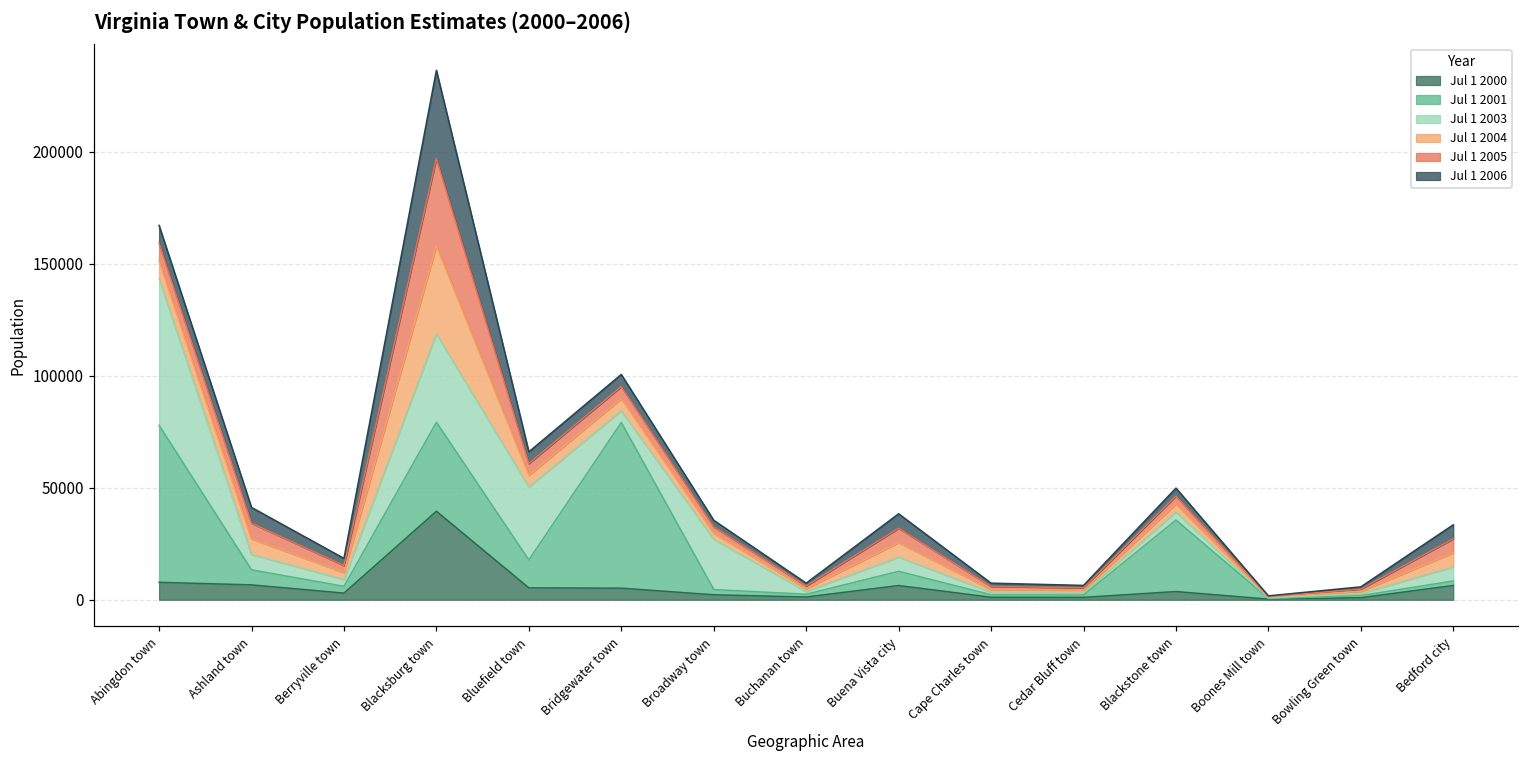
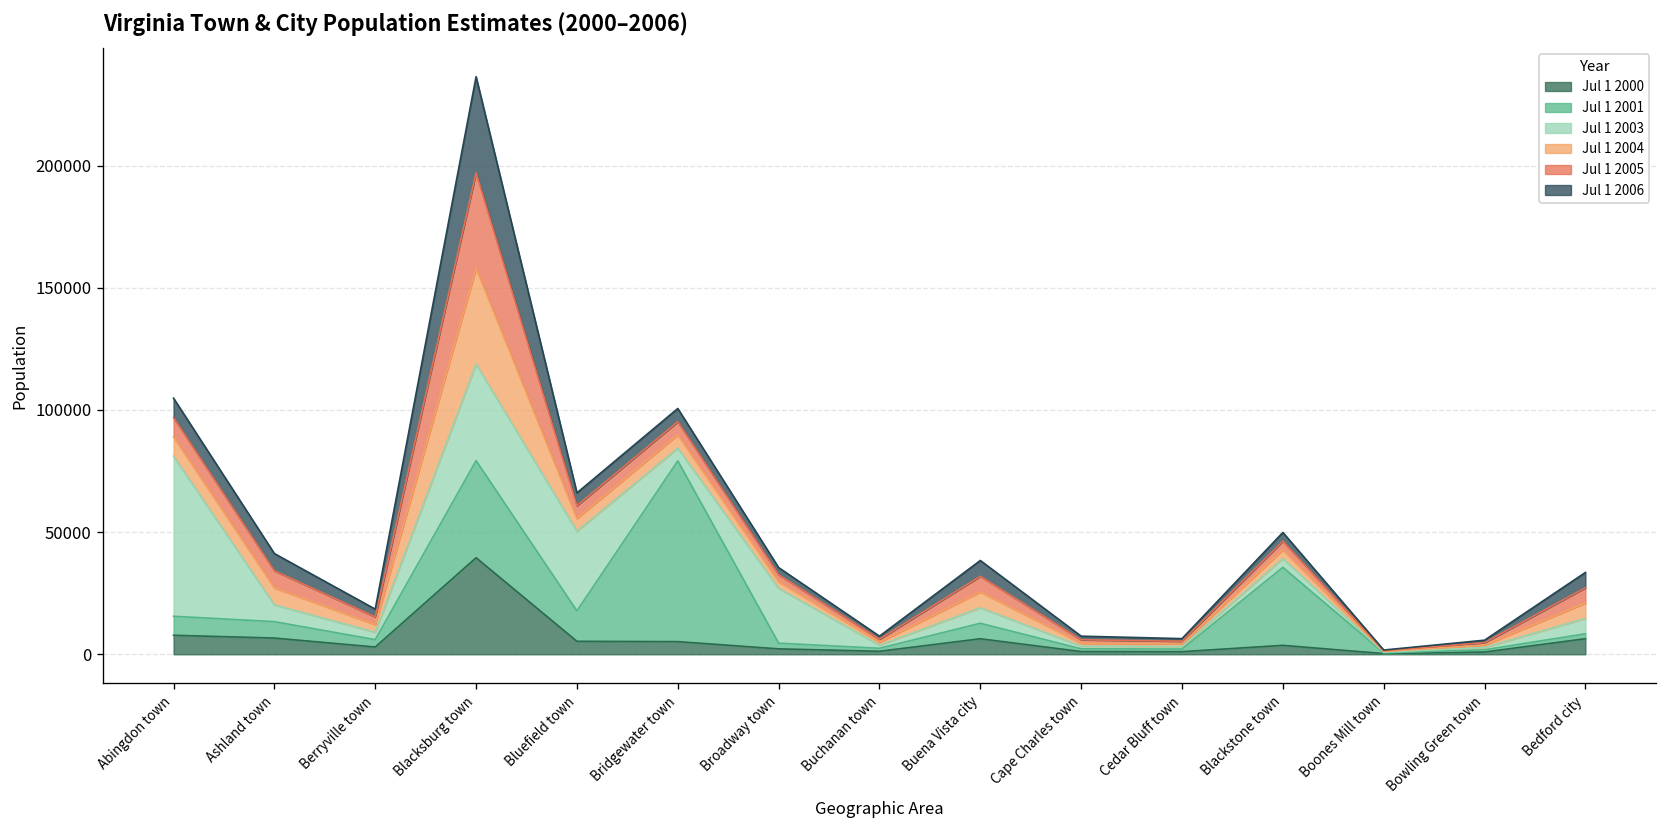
Jul 1 2001, Abingdon town: 70000 -> 8000
